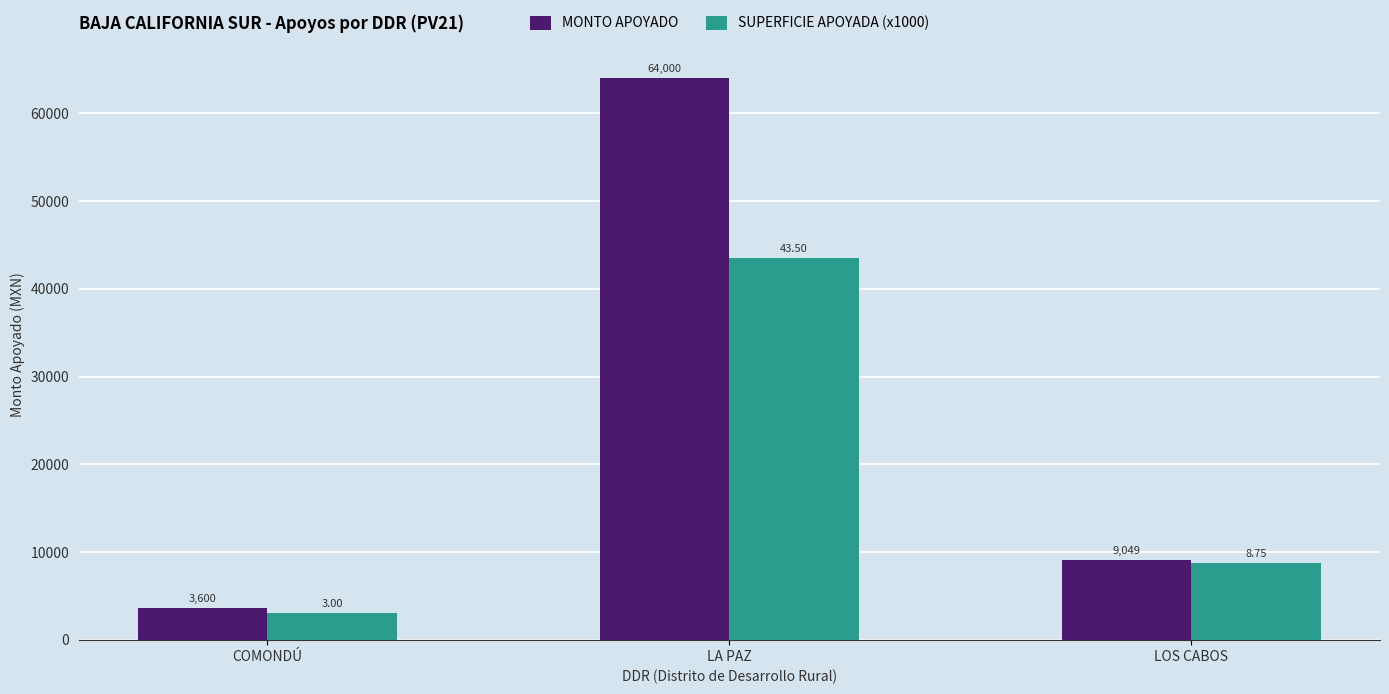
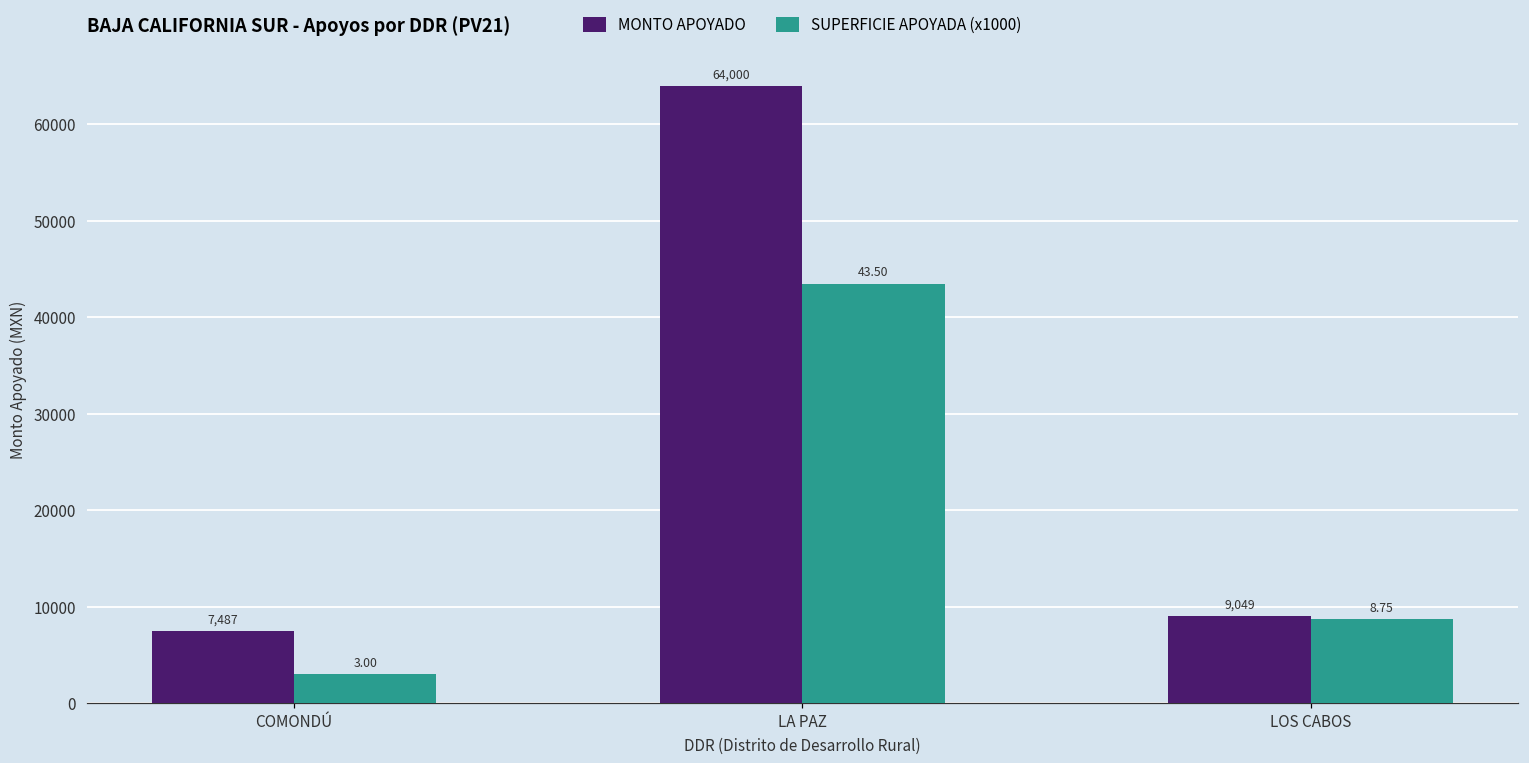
MONTO APOYADO, COMONDÚ: 3,600 -> 7,487
